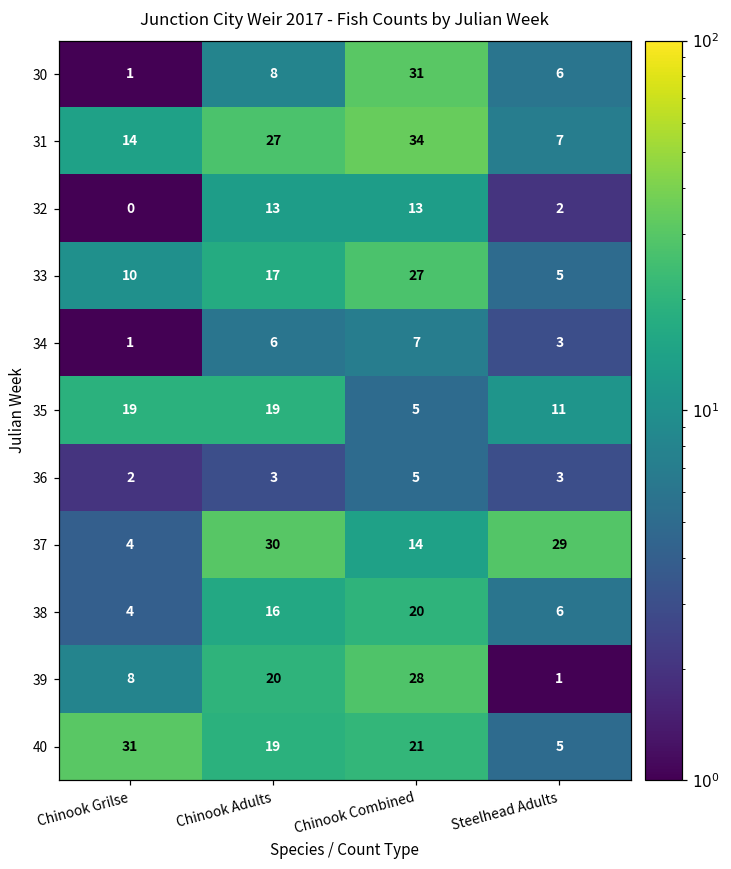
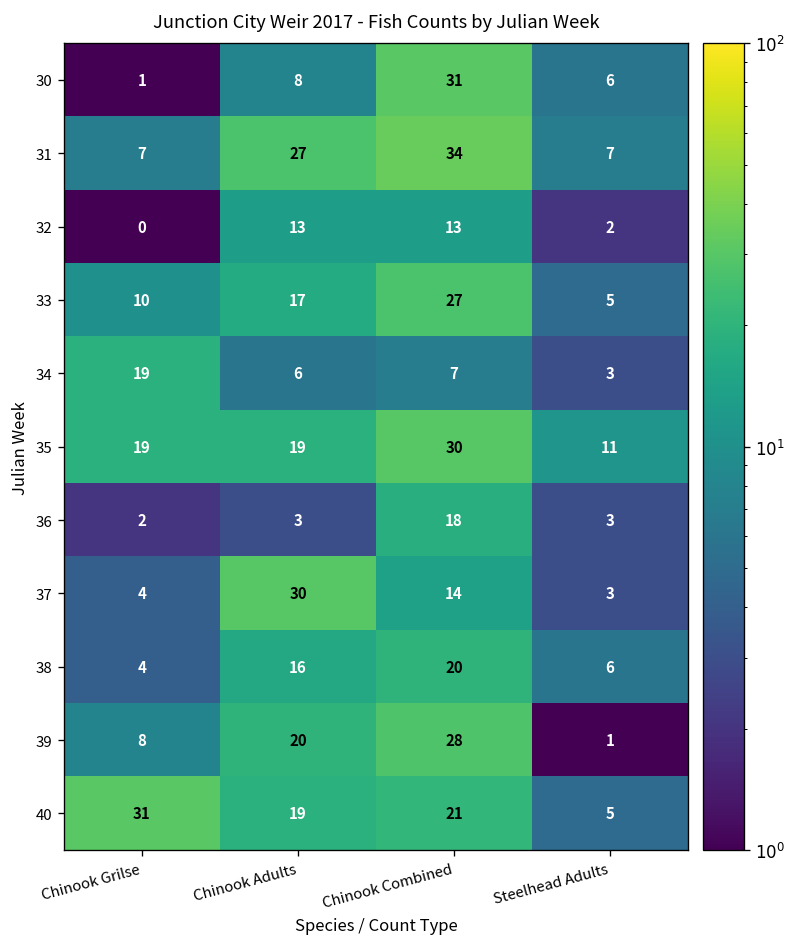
31, Chinook Grilse: 14 -> 7
34, Chinook Grilse: 1 -> 19
35, Chinook Combined: 5 -> 30
36, Chinook Combined: 5 -> 18
37, Steelhead Adults: 29 -> 3
